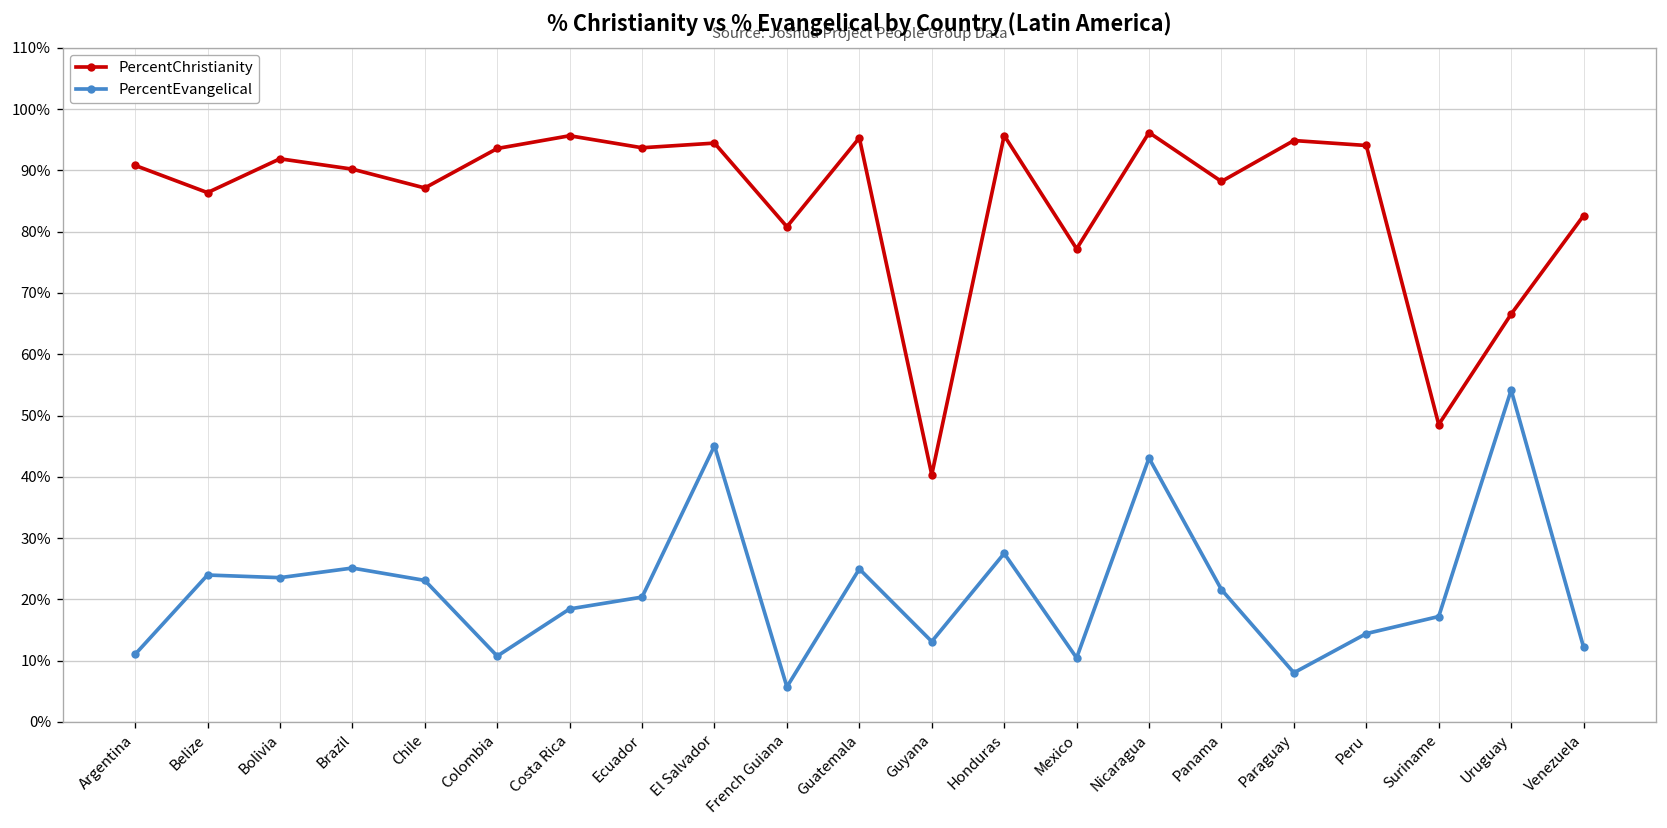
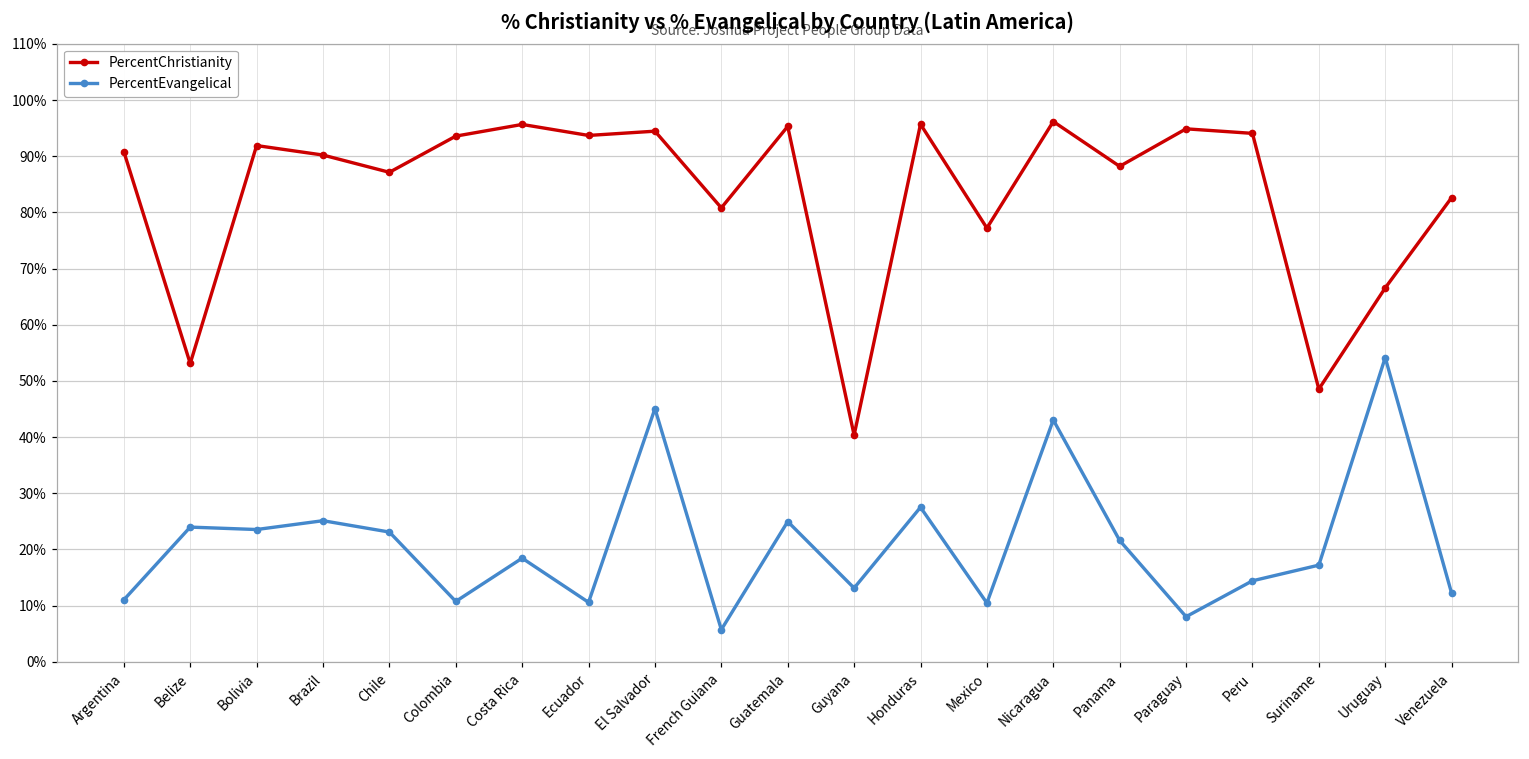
PercentChristianity, Belize: 86% -> 53%
PercentEvangelical, Ecuador: 20% -> 11%
